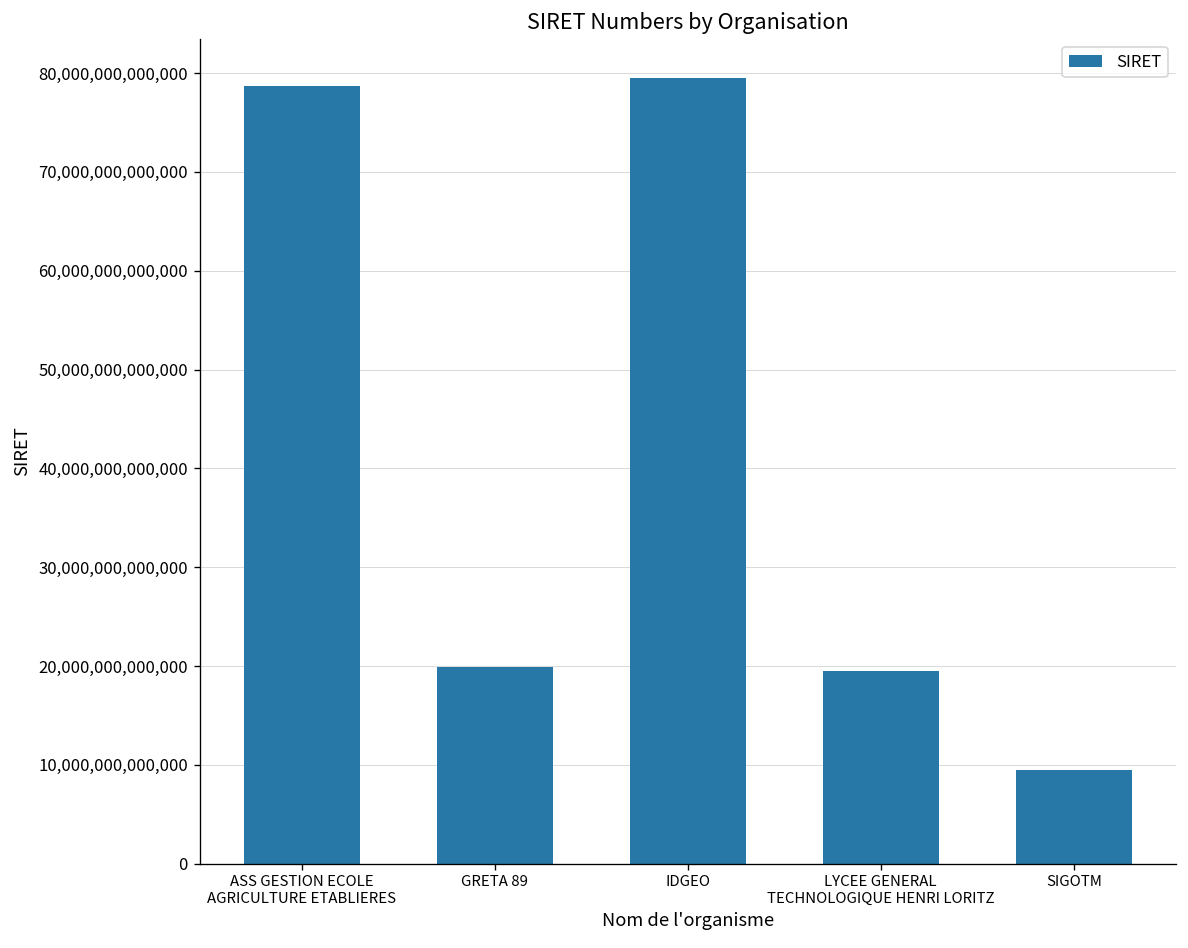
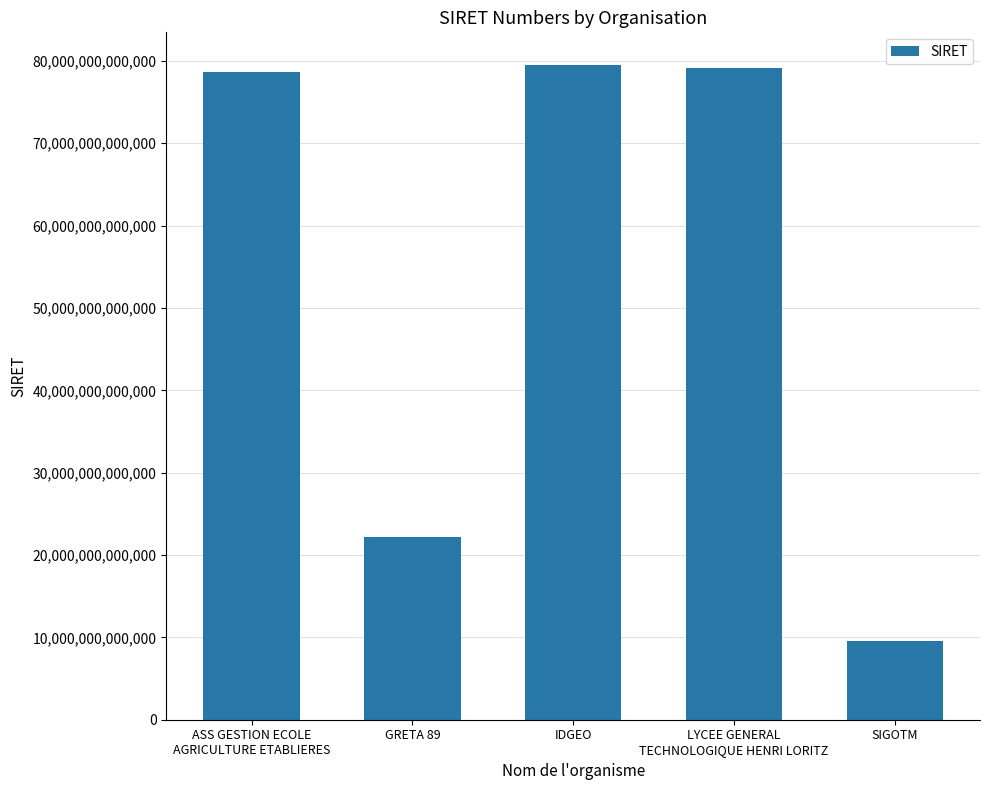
GRETA 89: 20,000,000,000,000 -> 22,000,000,000,000
LYCEE GENERAL TECHNOLOGIQUE HENRI LORITZ: 20,000,000,000,000 -> 79,000,000,000,000
